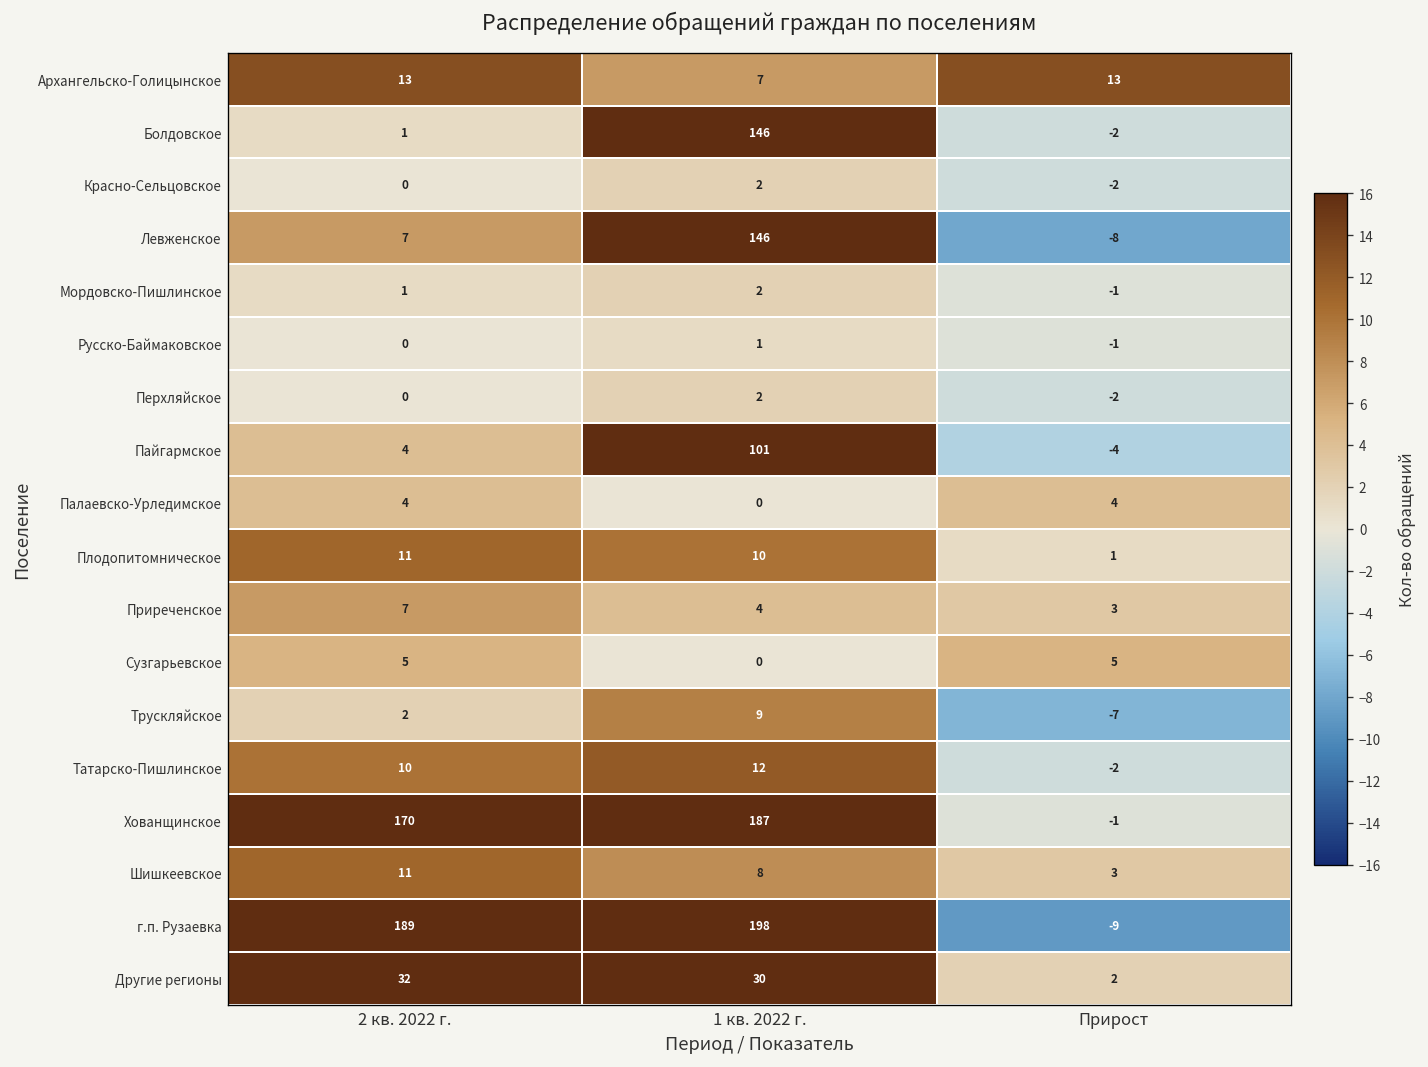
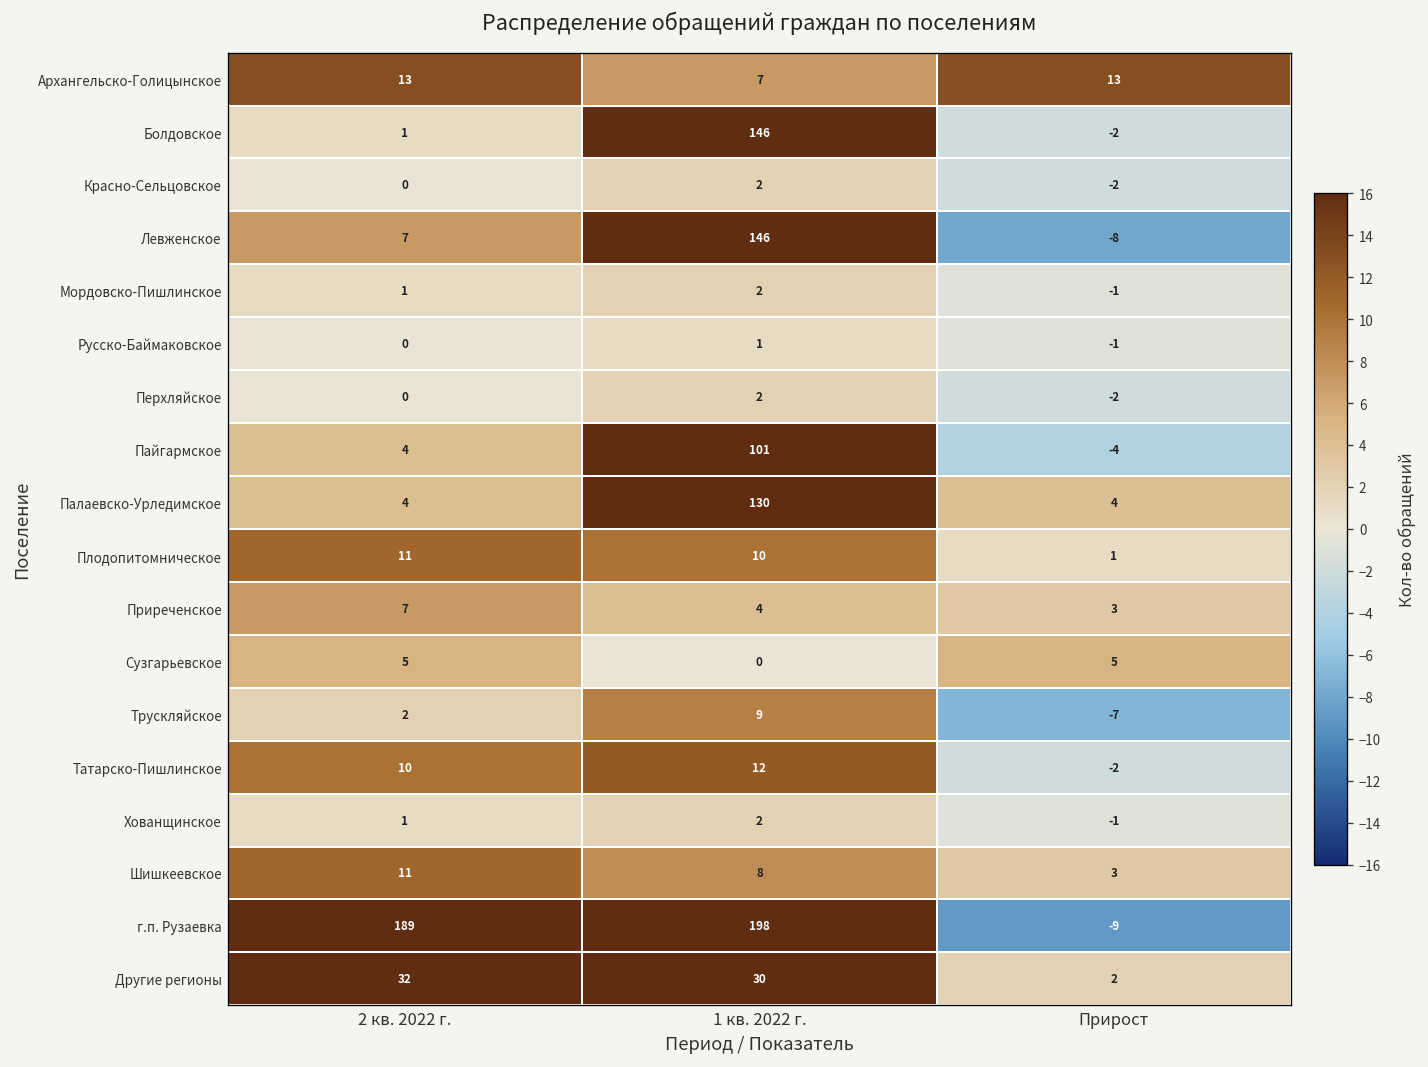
Палаевско-Урледимское, 1 кв. 2022 г.: 0 -> 130
Хованщинское, 2 кв. 2022 г.: 170 -> 1
Хованщинское, 1 кв. 2022 г.: 187 -> 2
